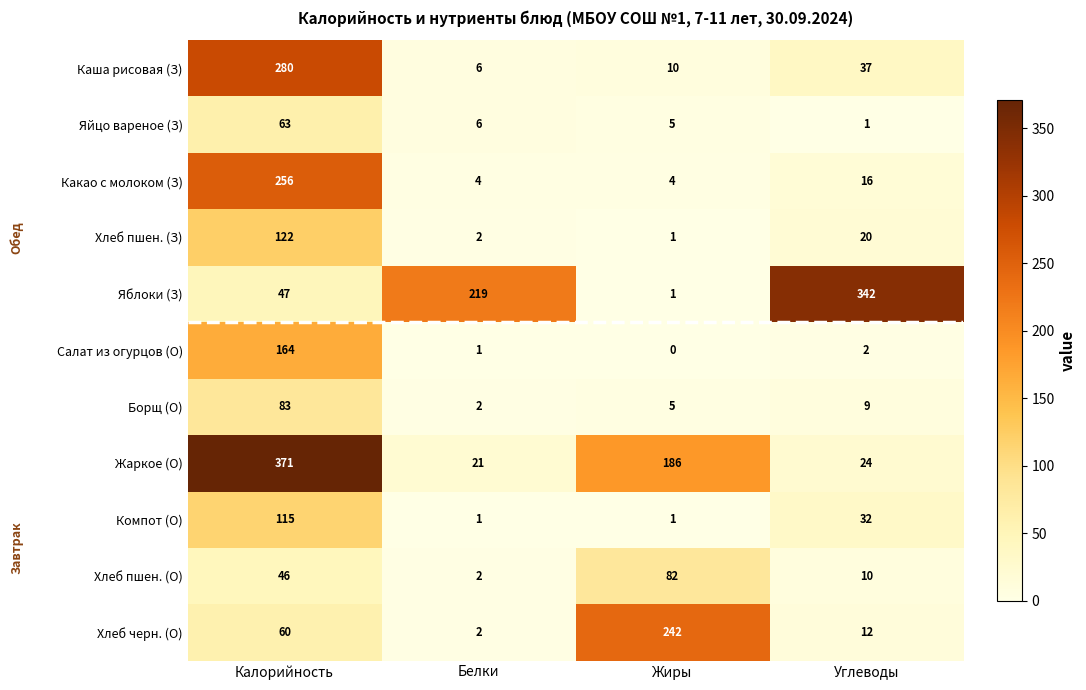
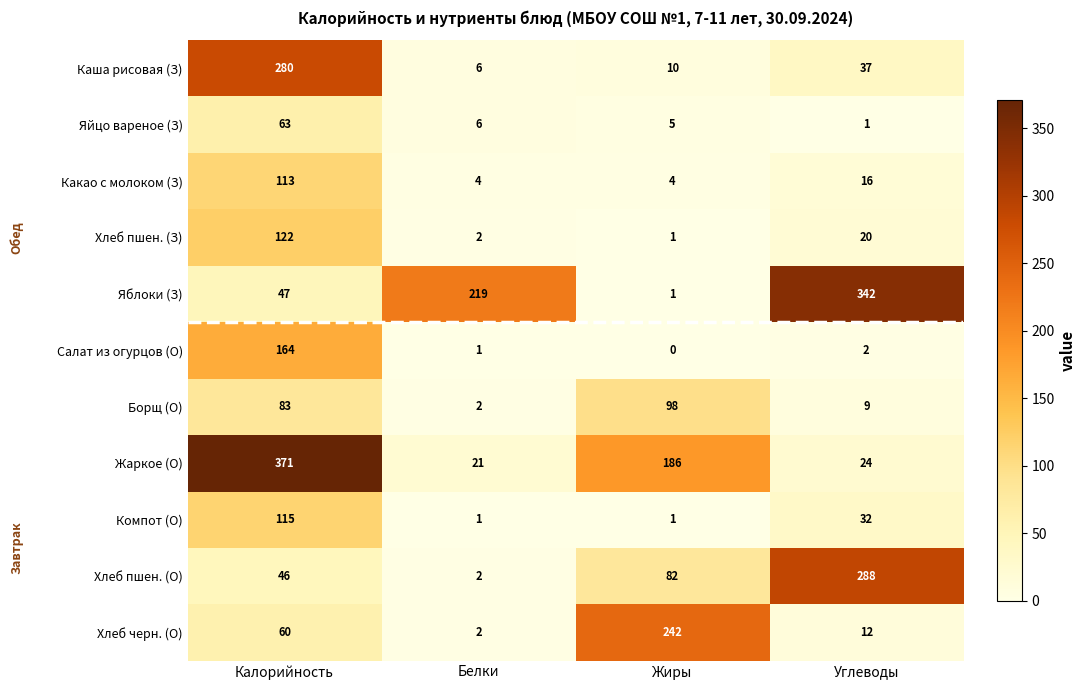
Какао с молоком (З), Калорийность: 256 -> 113
Борщ (О), Жиры: 5 -> 98
Хлеб пшен. (О), Углеводы: 10 -> 288
